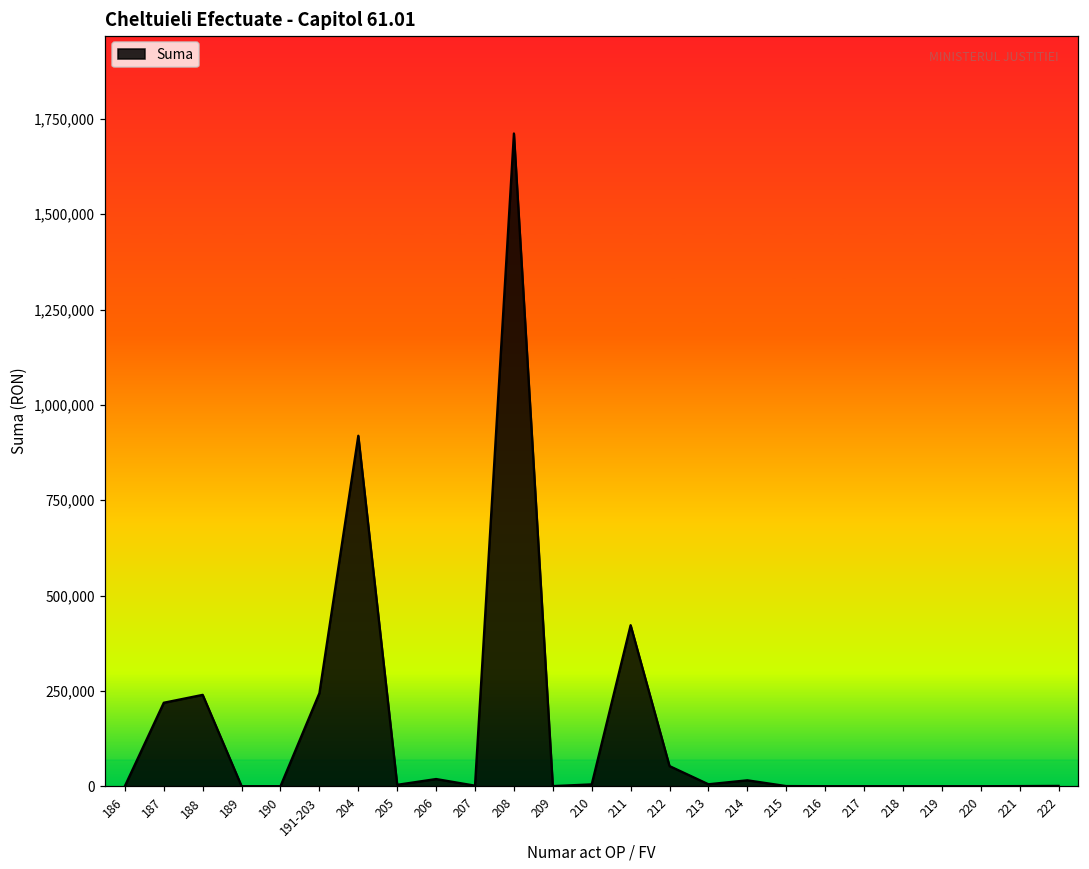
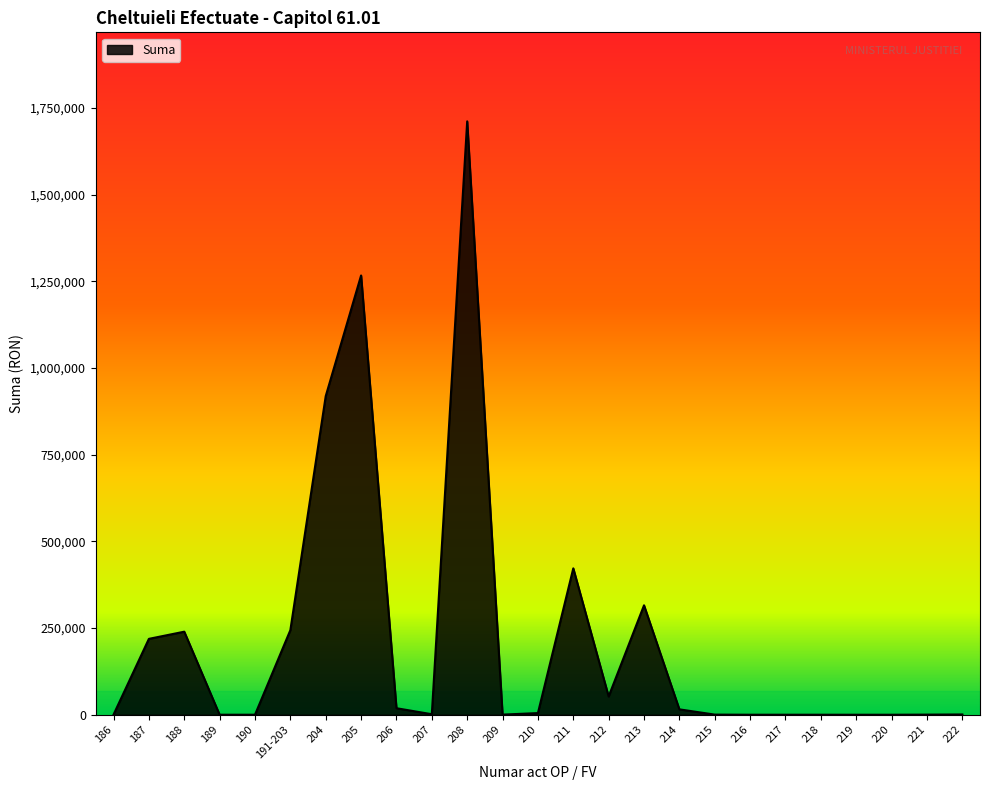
205: 0 -> 1,270,000
213: 10,000 -> 320,000
